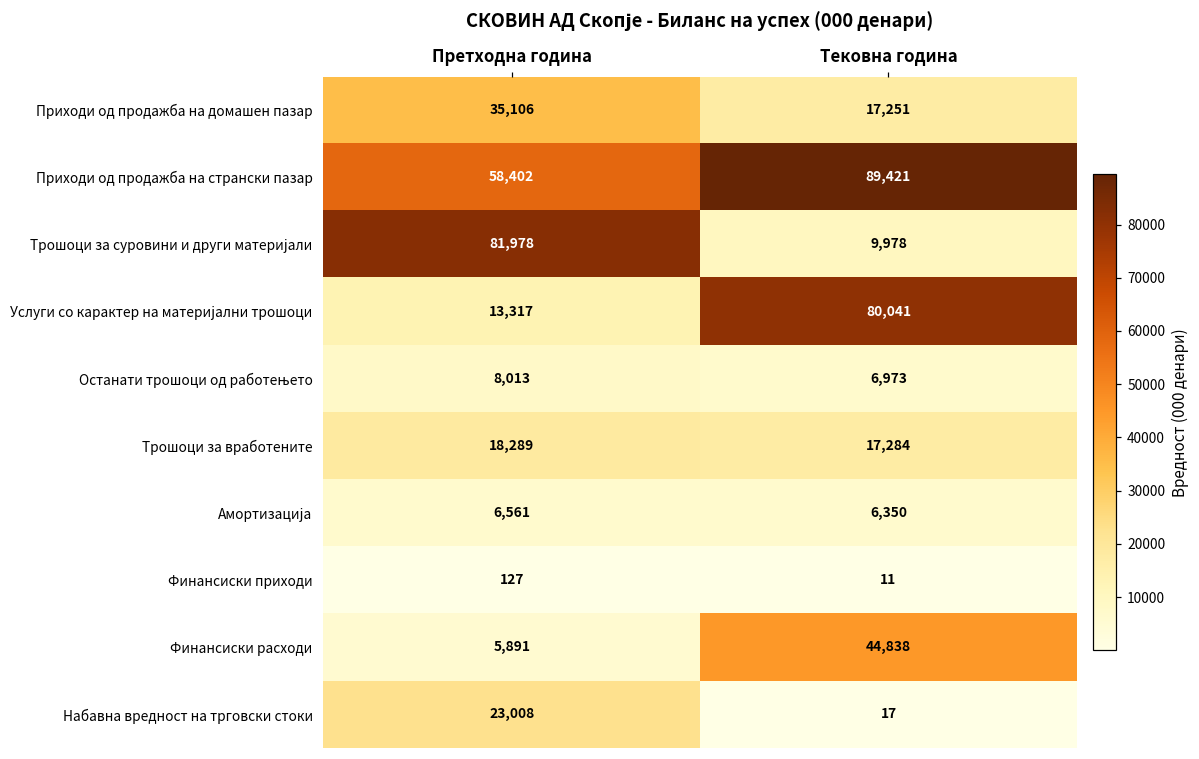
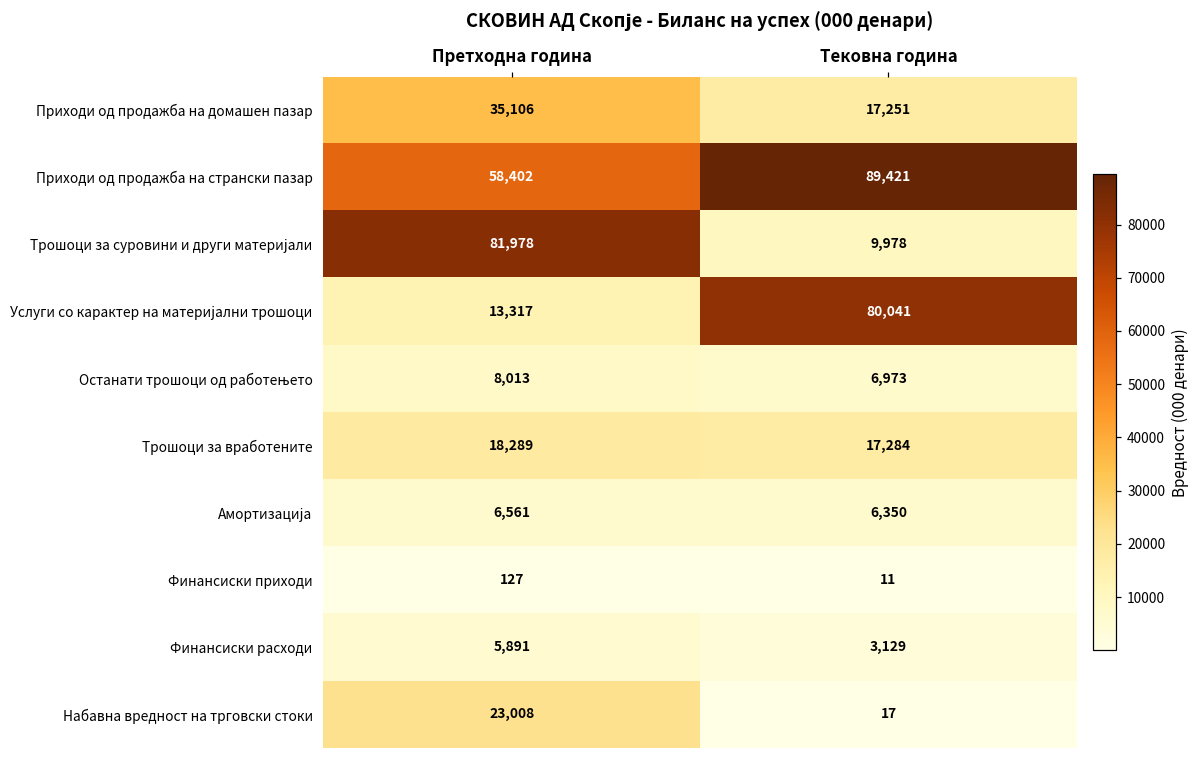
Финансиски расходи, Тековна година: 44,838 -> 3,129
